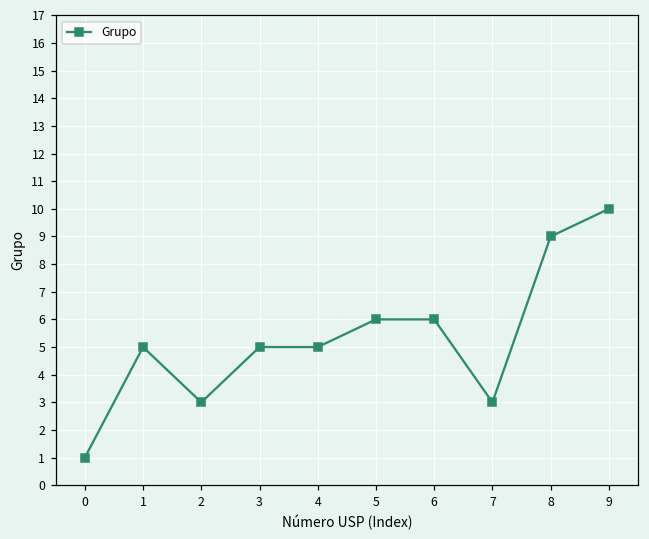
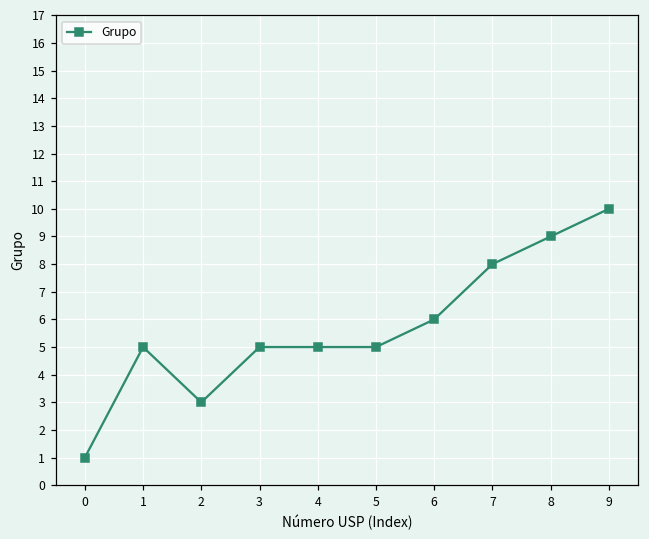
5: 6 -> 5
7: 3 -> 8
